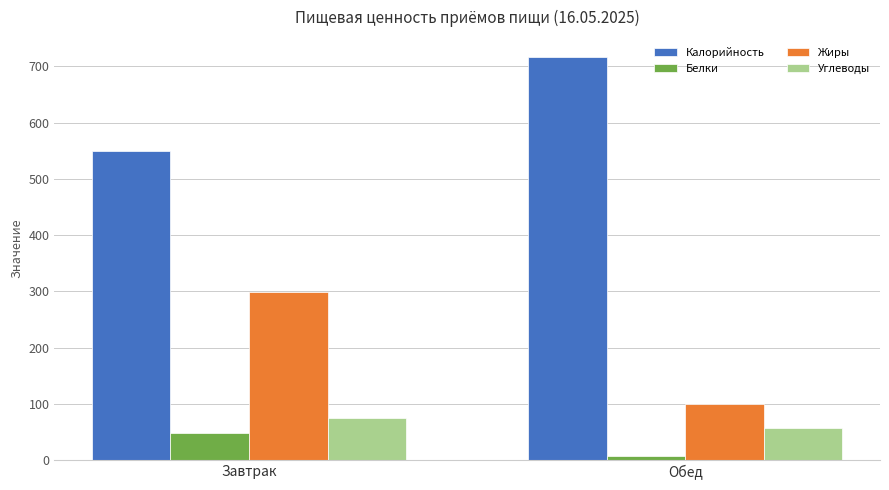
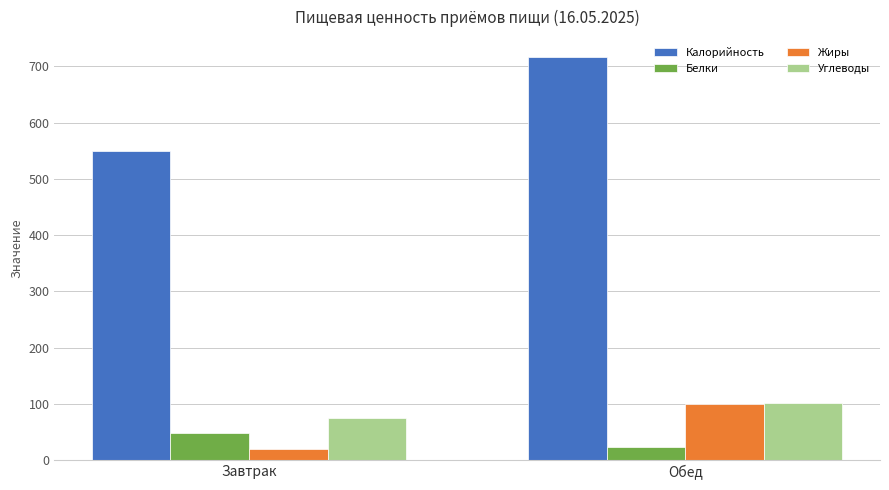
Жиры, Завтрак: 300 -> 20
Белки, Обед: 10 -> 20
Углеводы, Обед: 60 -> 100
